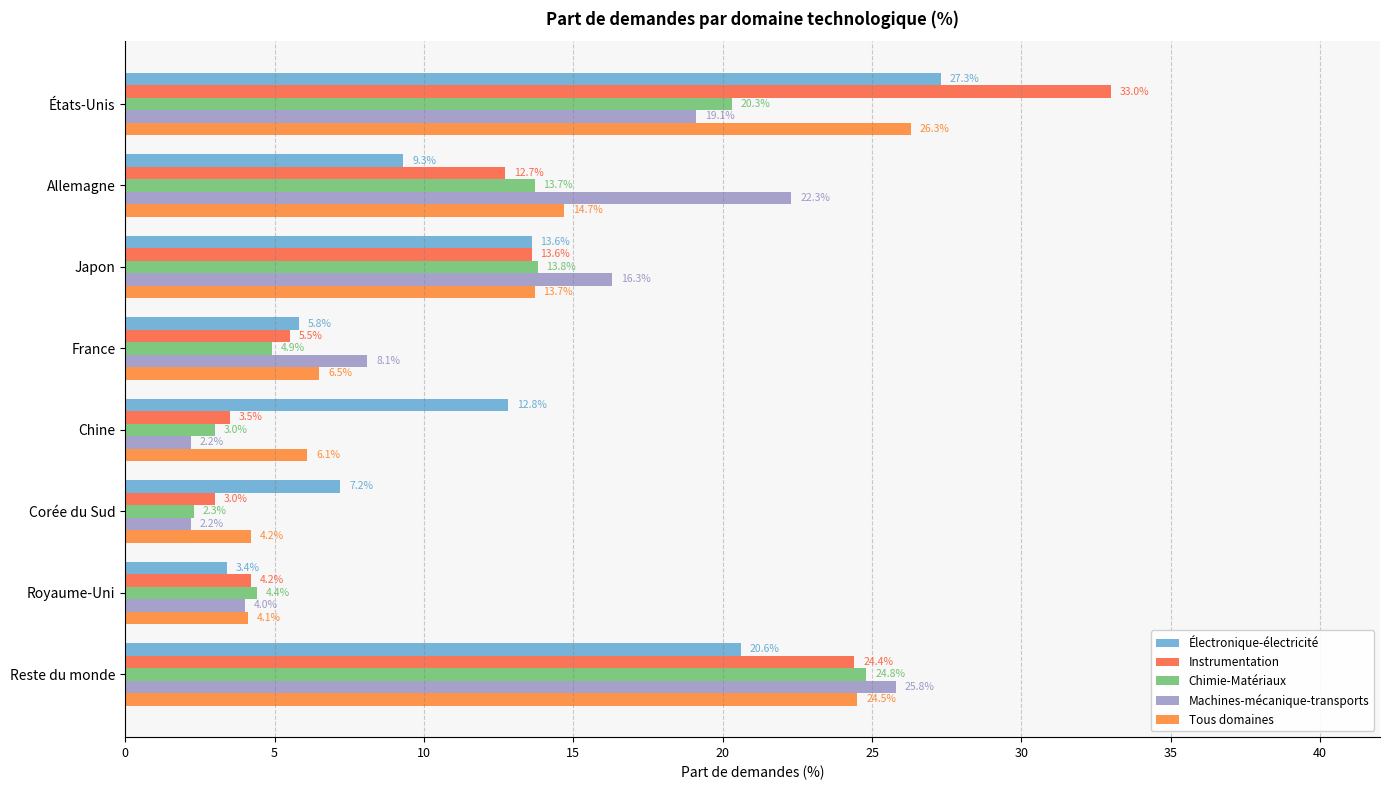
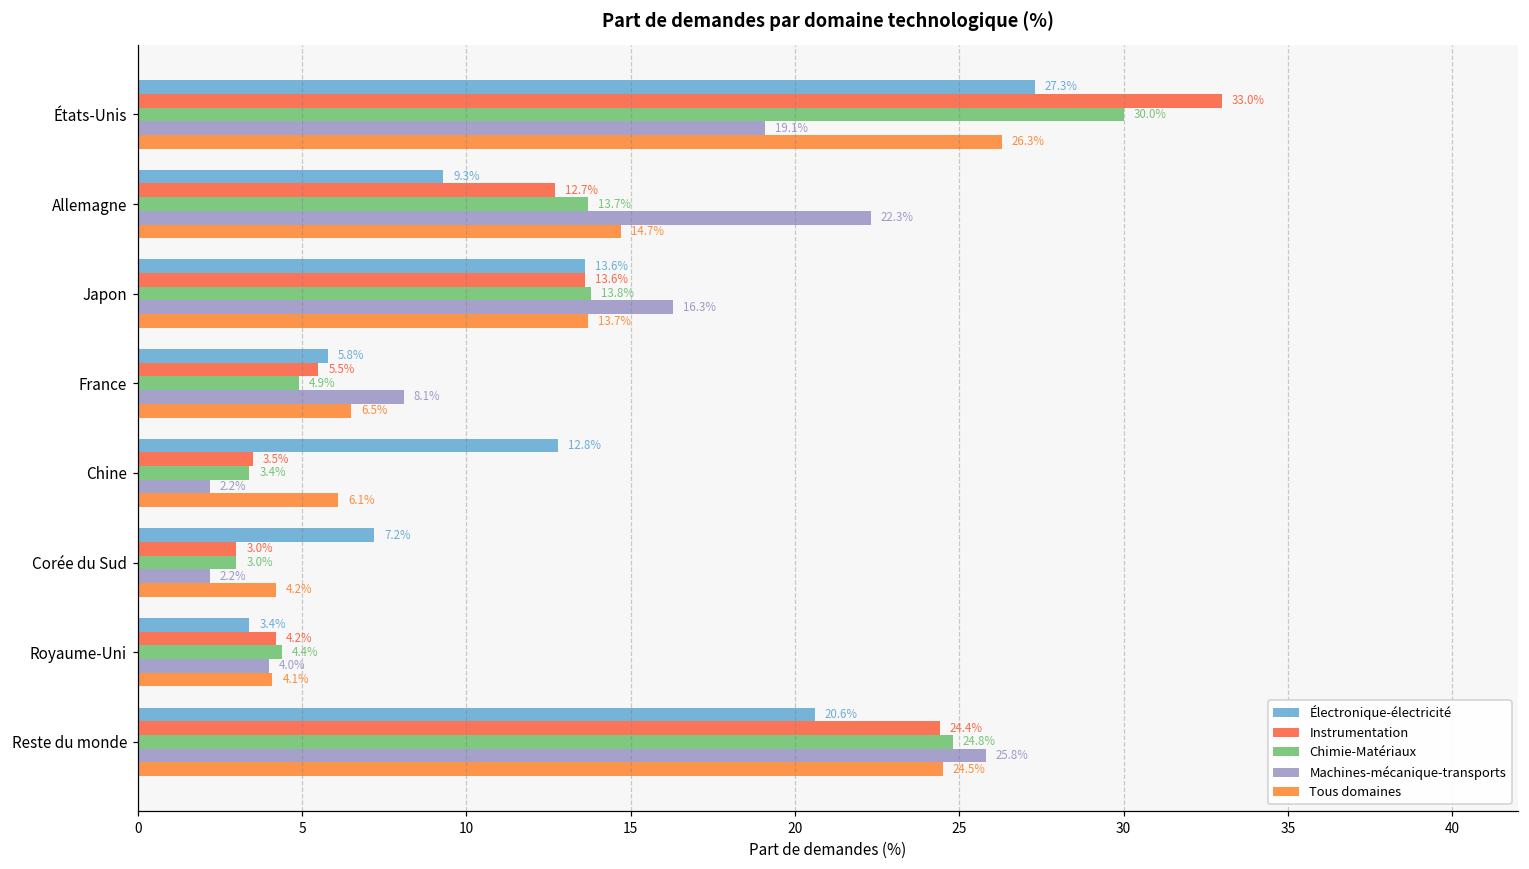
Chimie-Matériaux, États-Unis: 20.3% -> 30.0%
Chimie-Matériaux, Chine: 3.0% -> 3.4%
Chimie-Matériaux, Corée du Sud: 2.3% -> 3.0%
